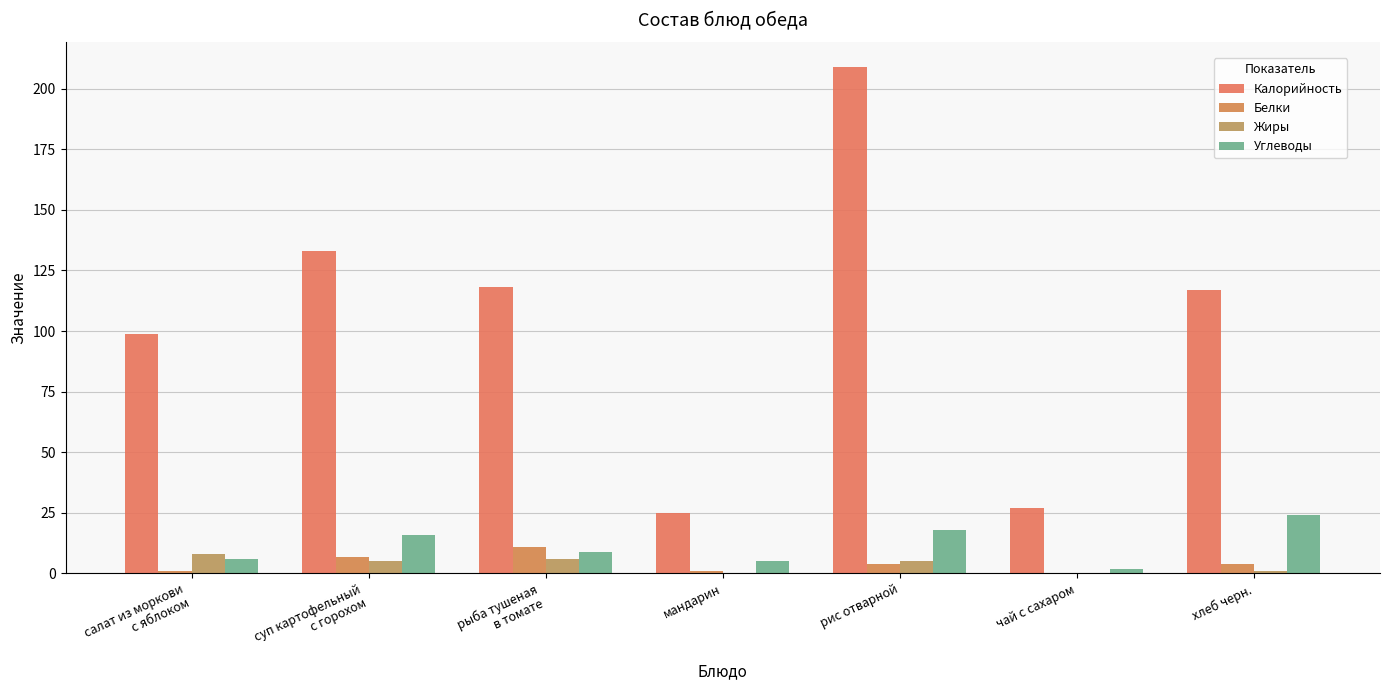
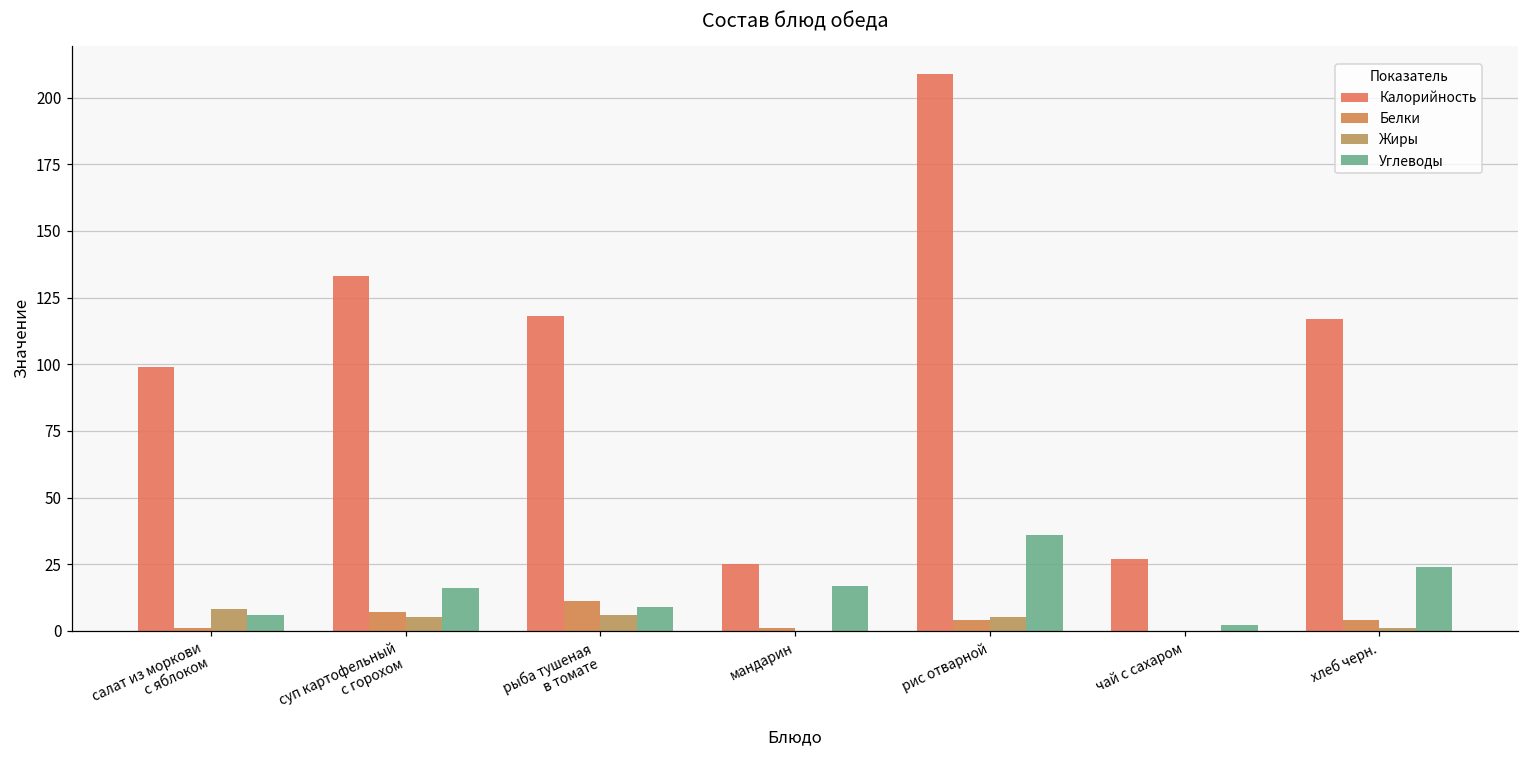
Углеводы, мандарин: 5 -> 17
Углеводы, рис отварной: 18 -> 36
